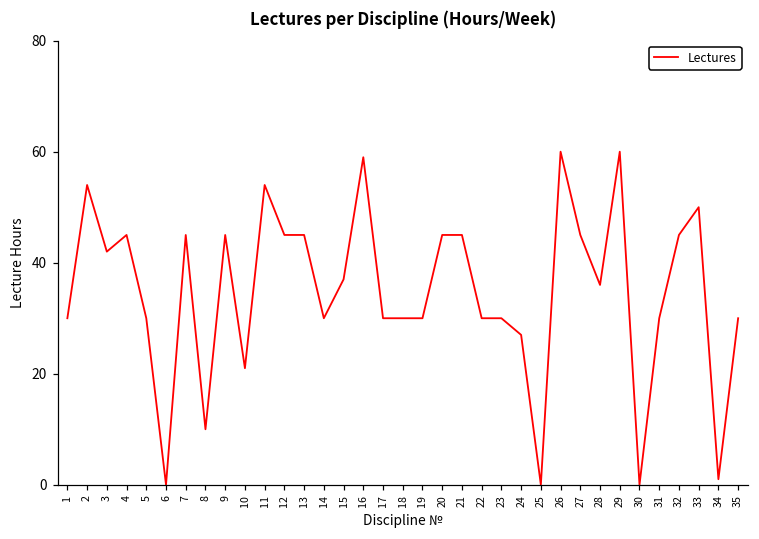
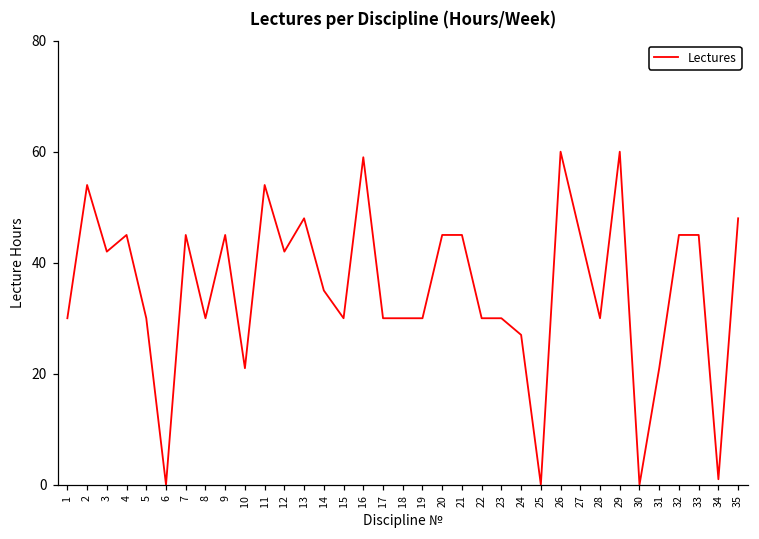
8: 10 -> 30
12: 45 -> 42
13: 45 -> 48
14: 30 -> 35
15: 37 -> 30
28: 36 -> 30
31: 30 -> 21
33: 50 -> 45
35: 30 -> 48
